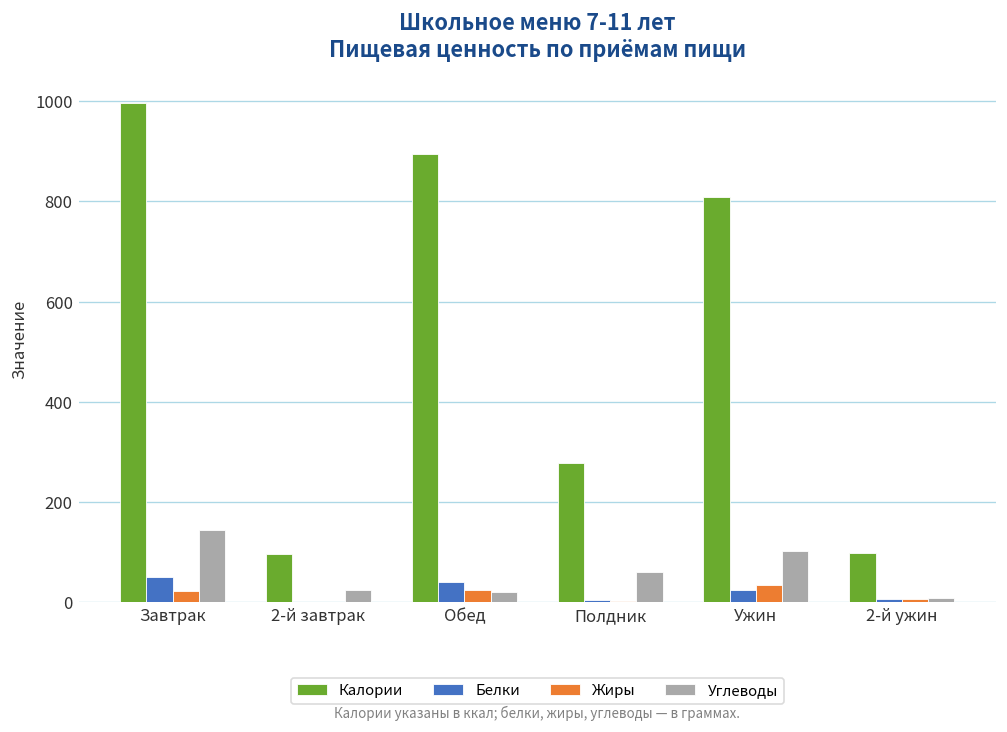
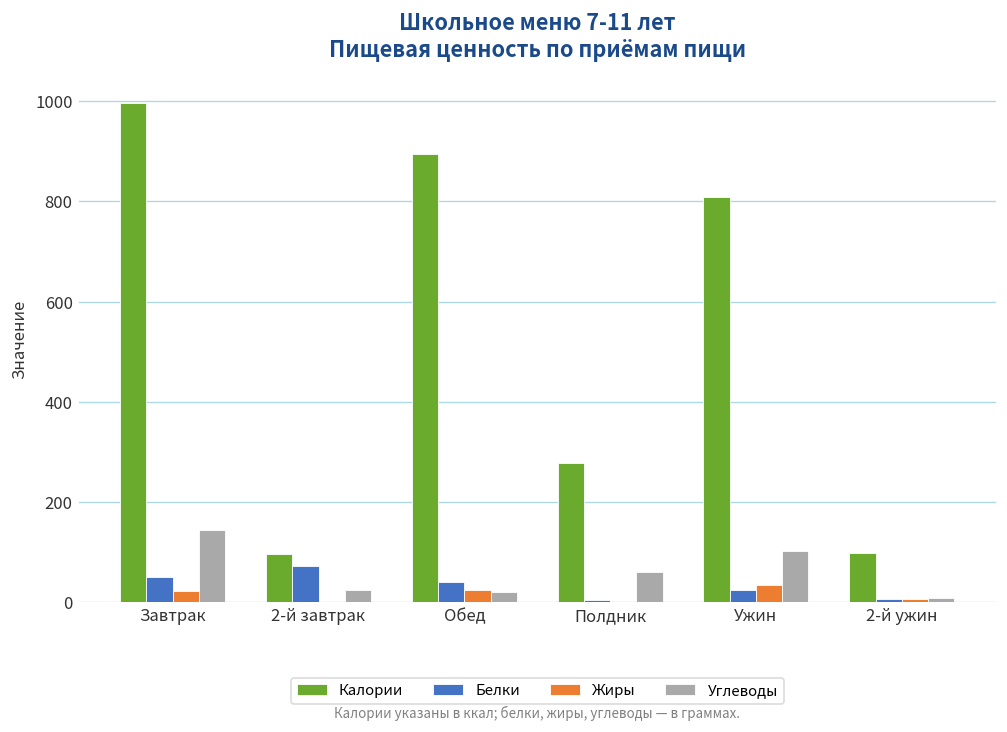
Белки, 2-й завтрак: 0 -> 70
